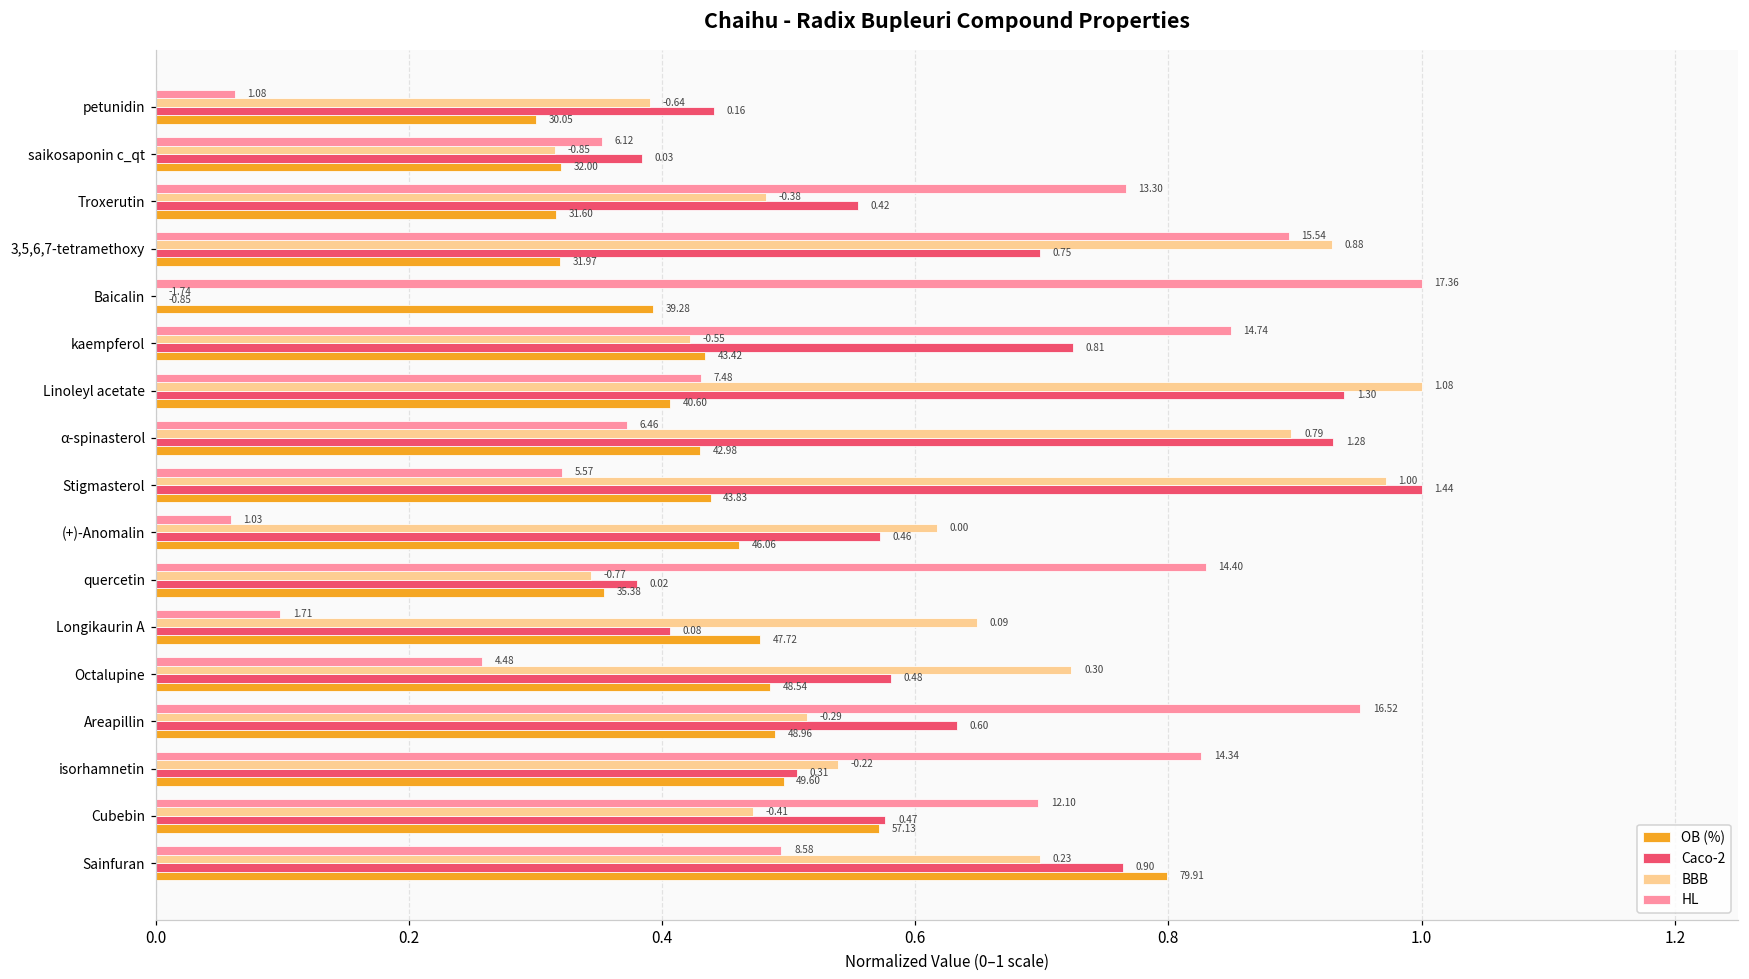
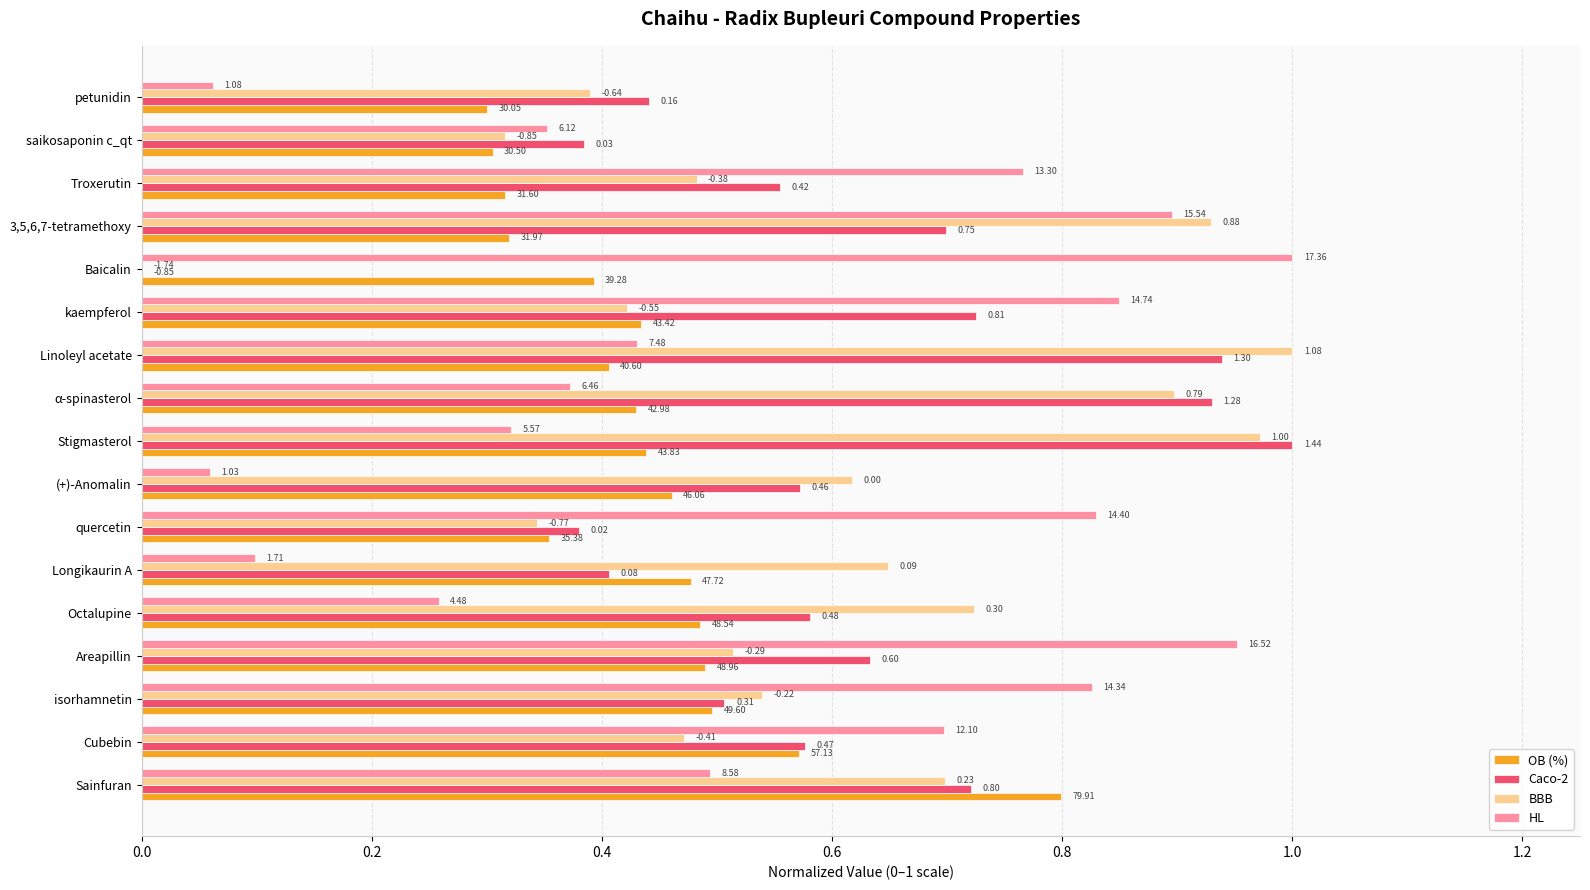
OB (%), saikosaponin c_qt: 32.00 -> 30.50
Caco-2, Sainfuran: 0.90 -> 0.80
